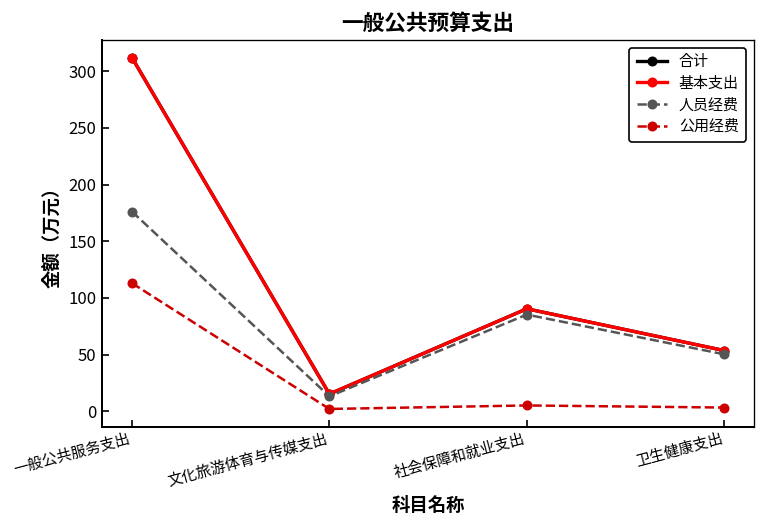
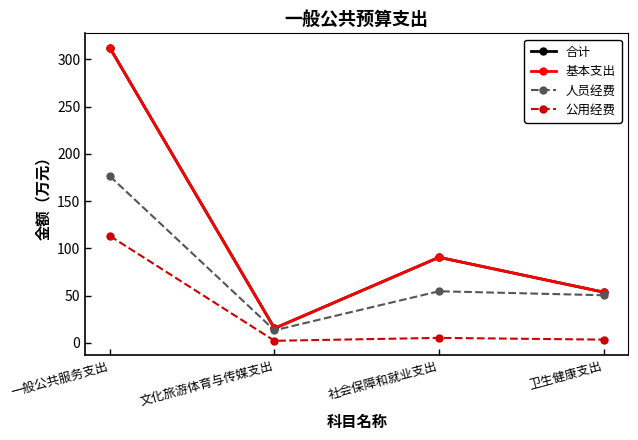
人员经费, 社会保障和就业支出: 90 -> 50
